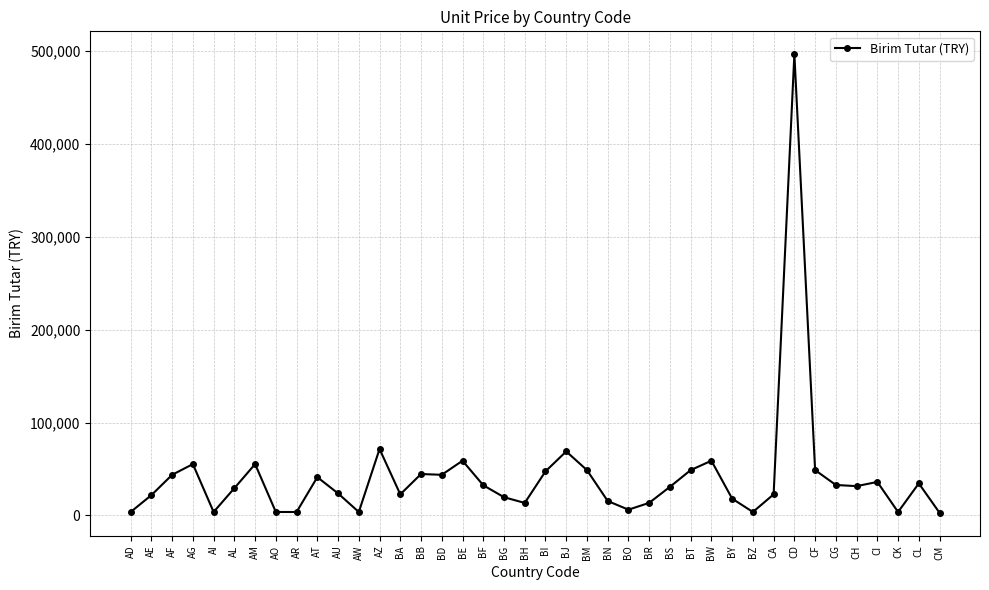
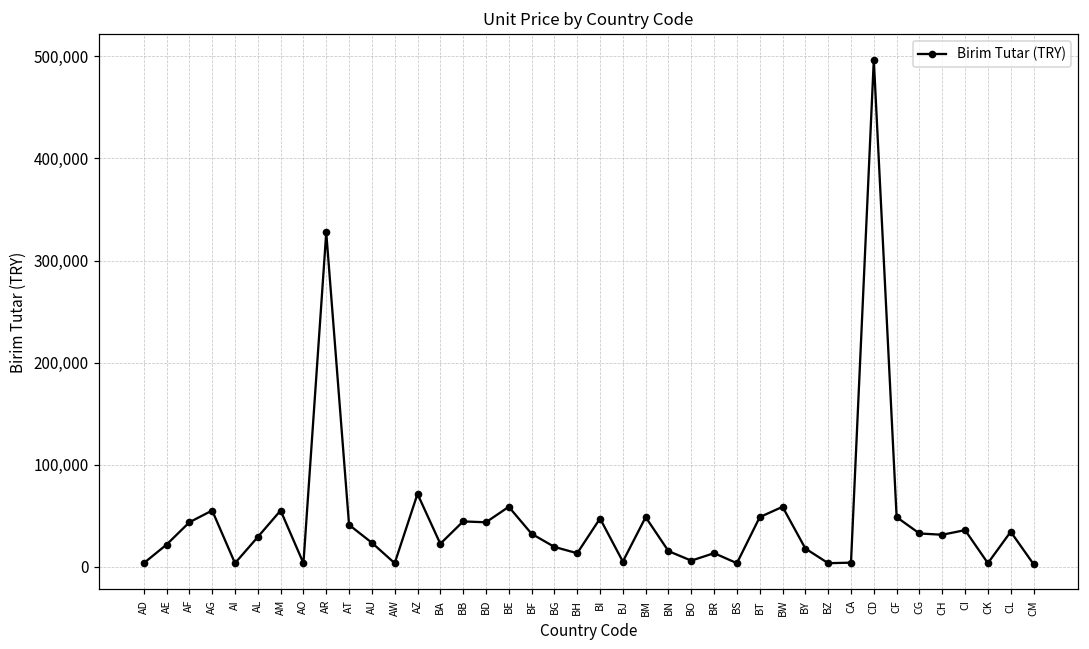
AR: 0 -> 330,000
BJ: 70,000 -> 10,000
BS: 30,000 -> 0
CA: 20,000 -> 0
